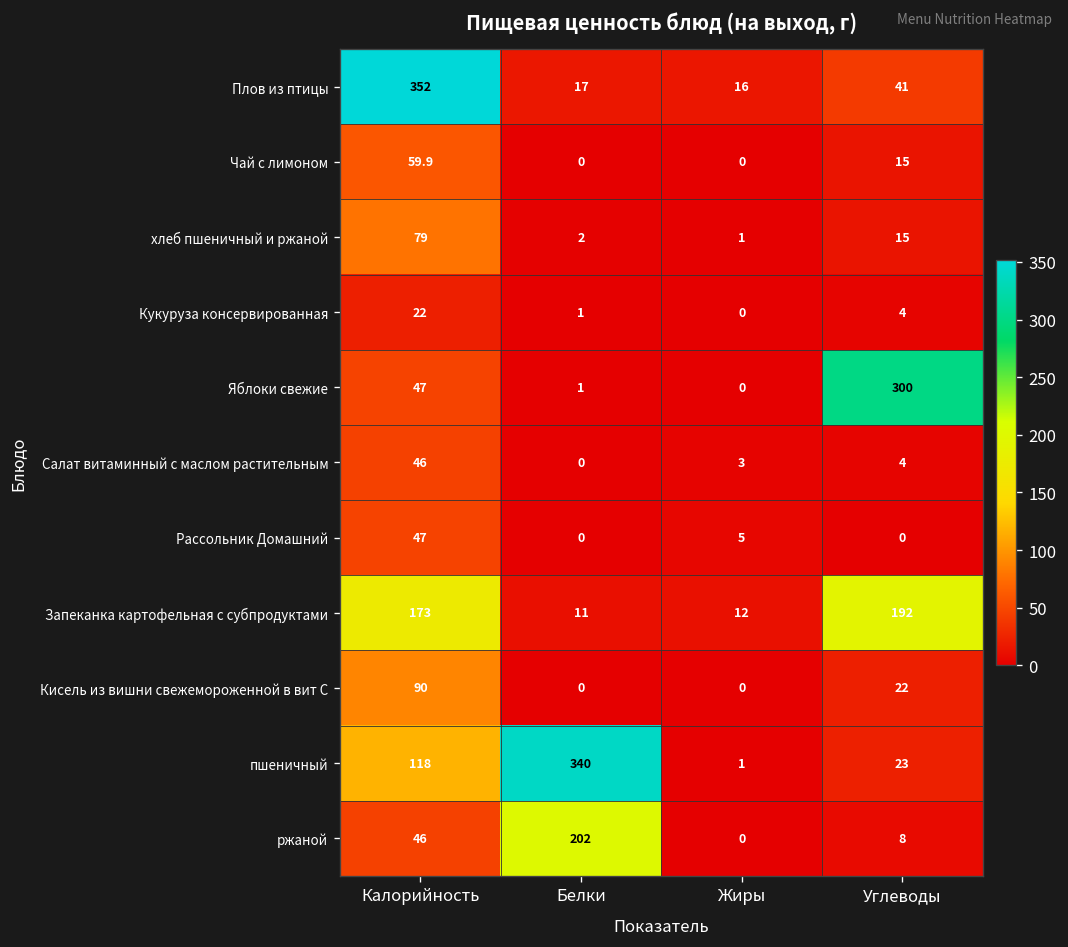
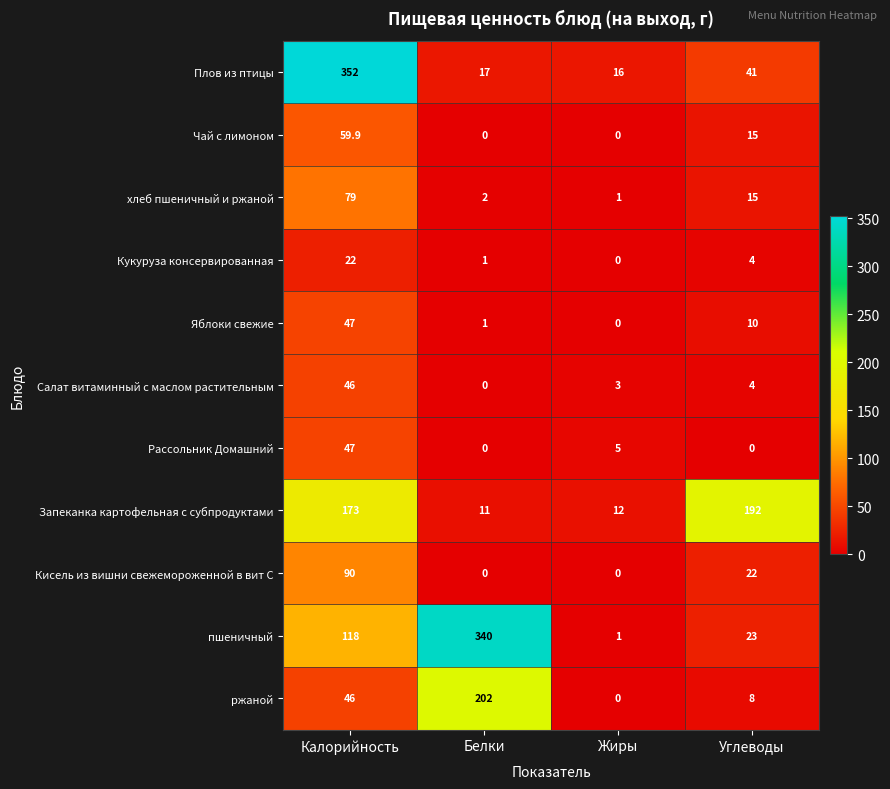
Яблоки свежие, Углеводы: 300 -> 10
